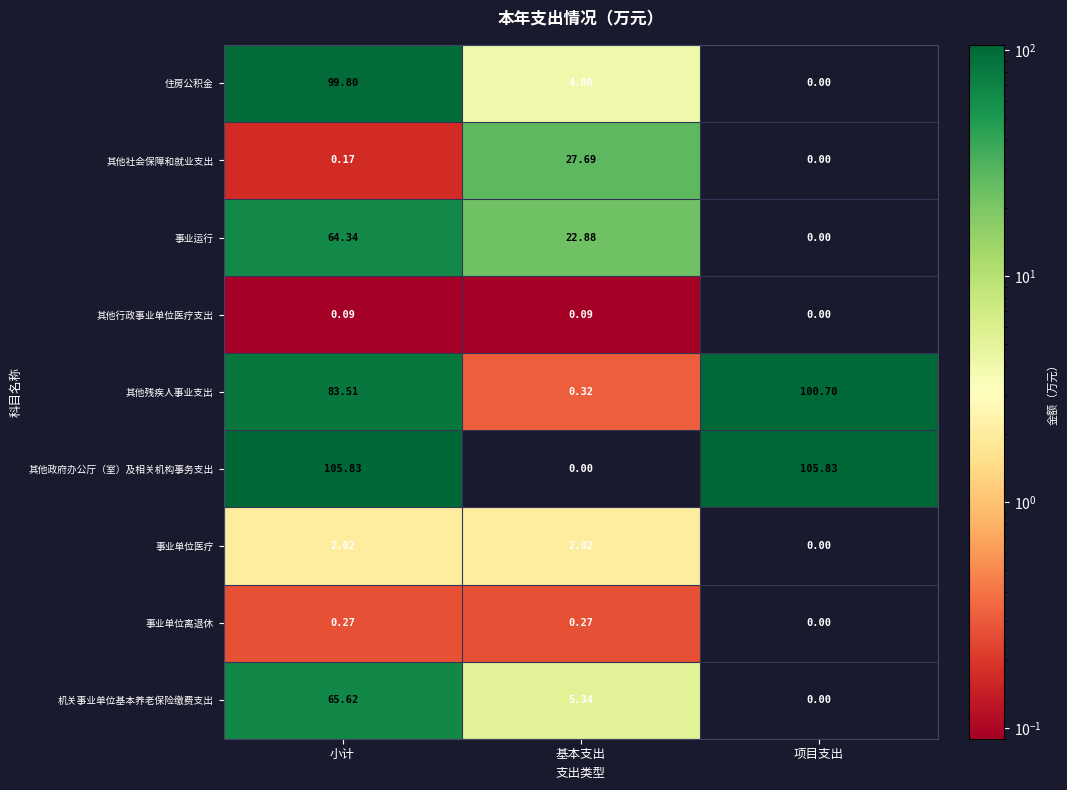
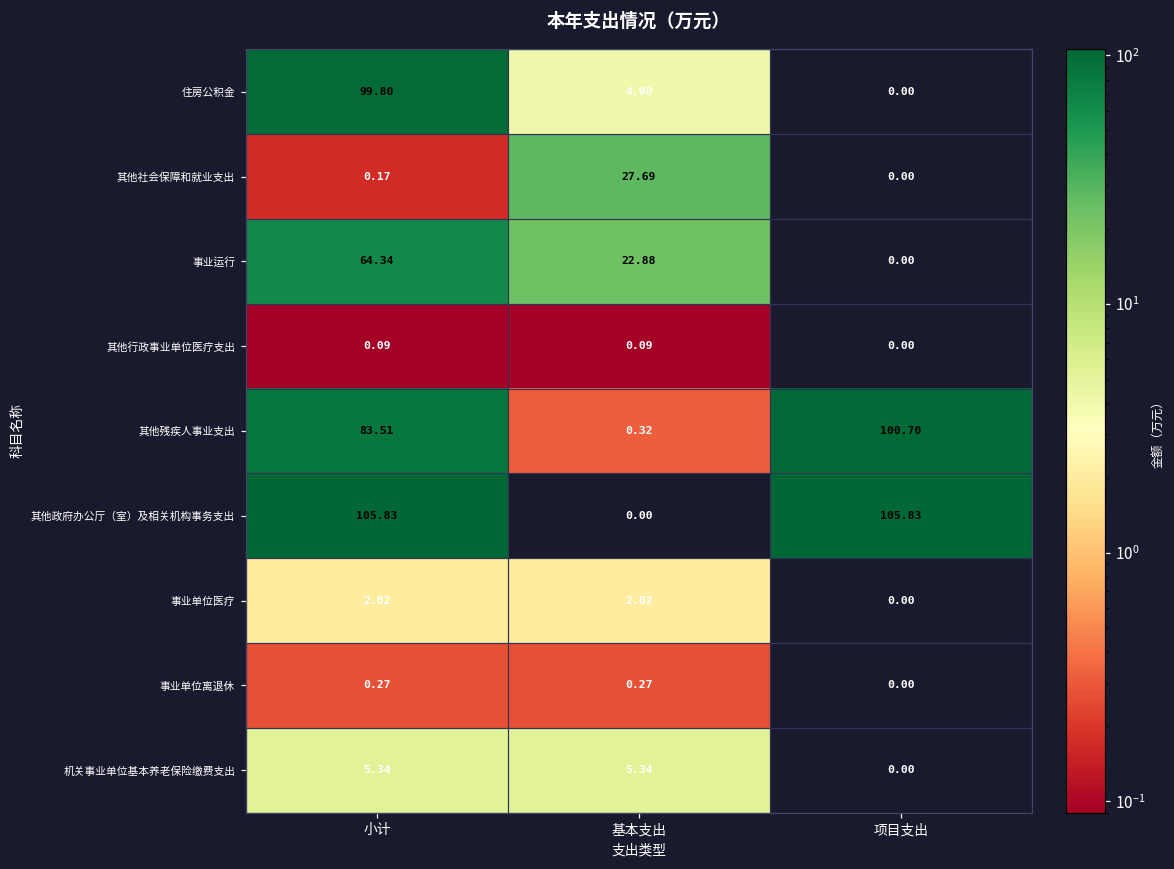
机关事业单位基本养老保险缴费支出, 小计: 65.62 -> 5.34
